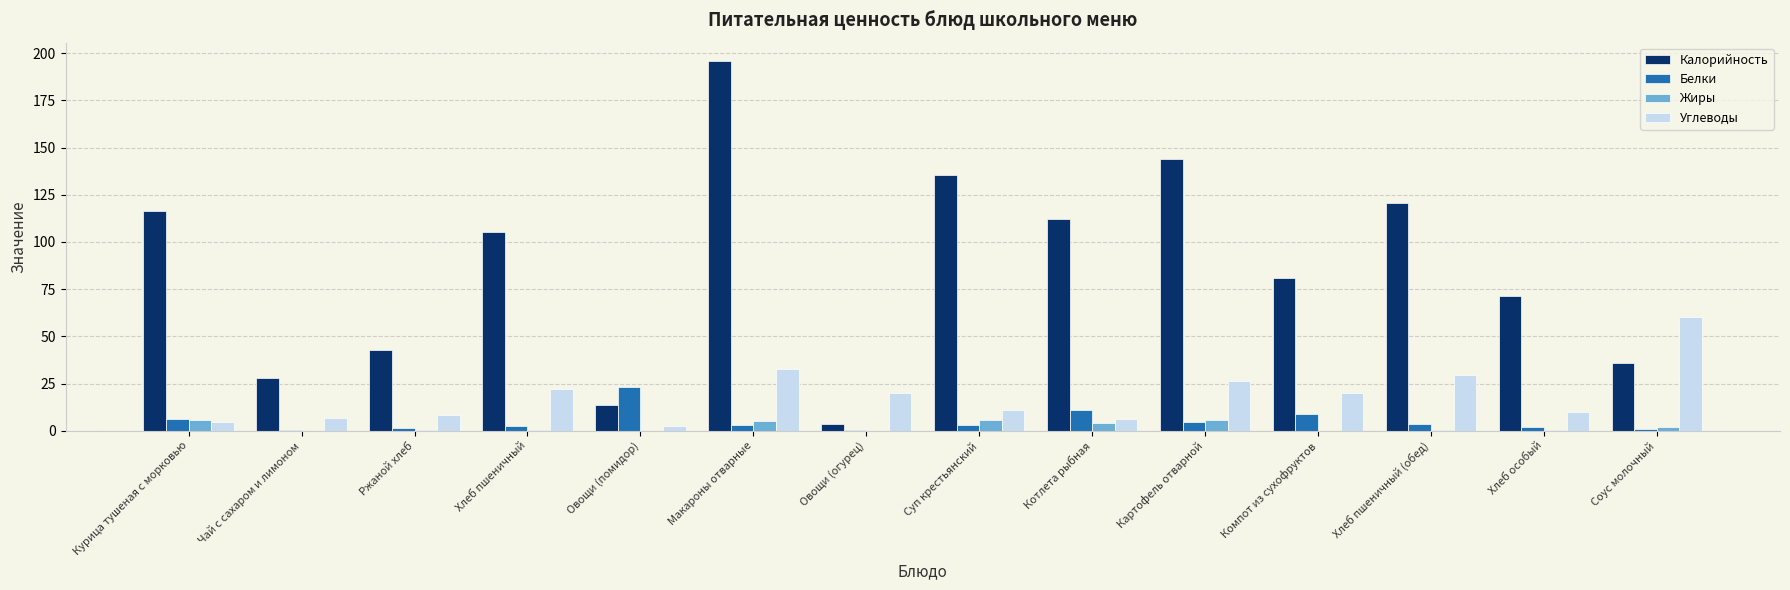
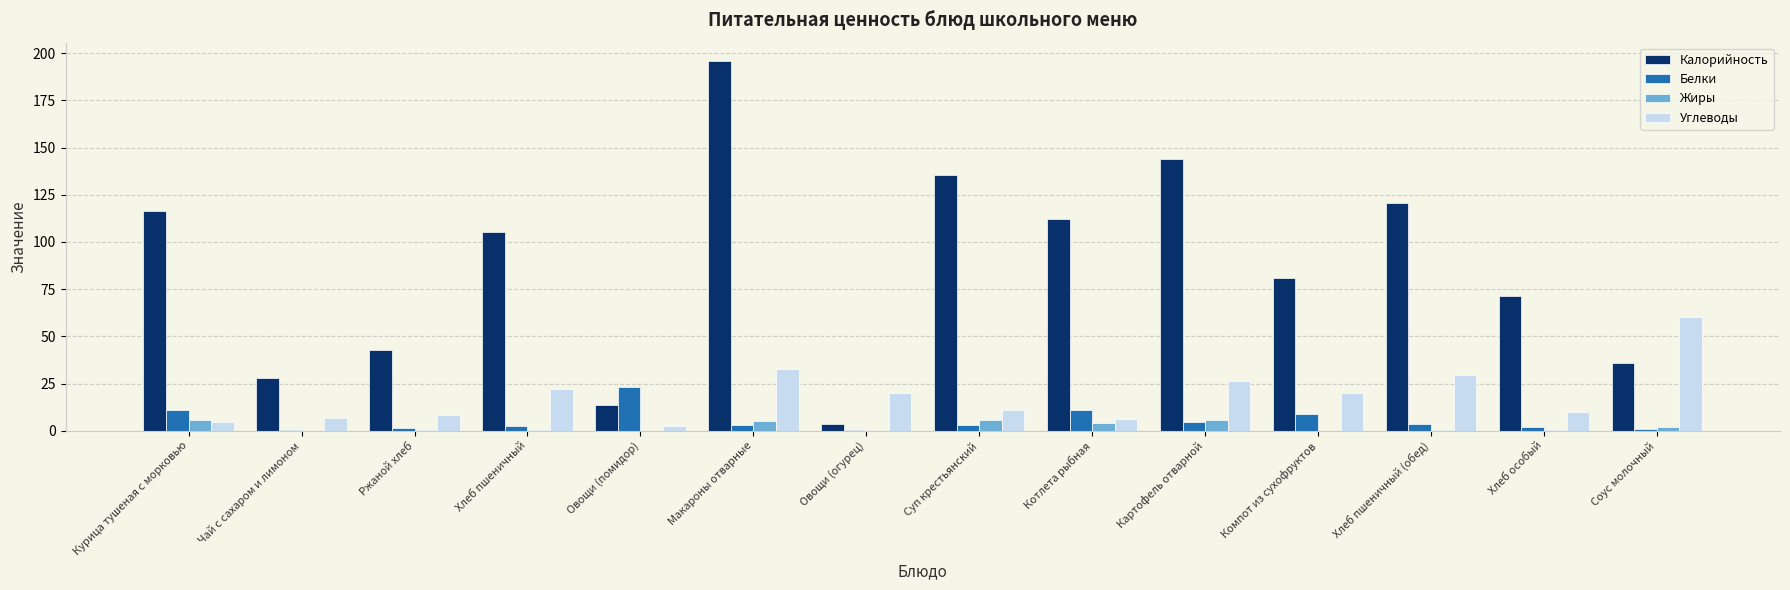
Белки, Курица тушеная с морковью: 6 -> 11
